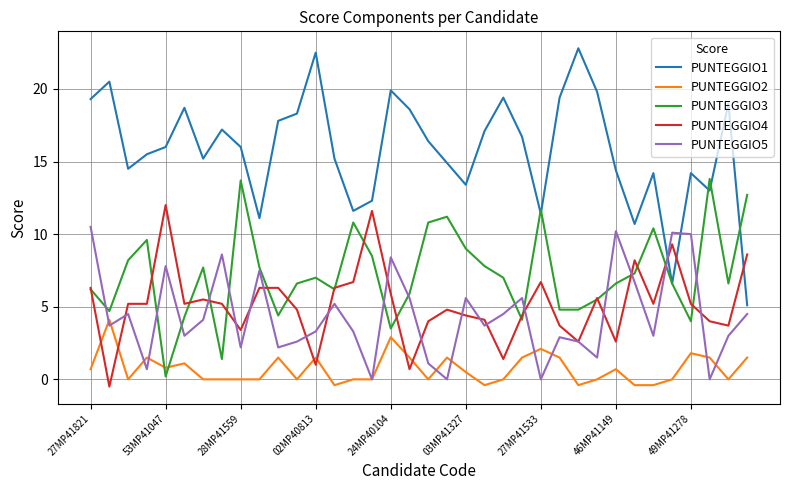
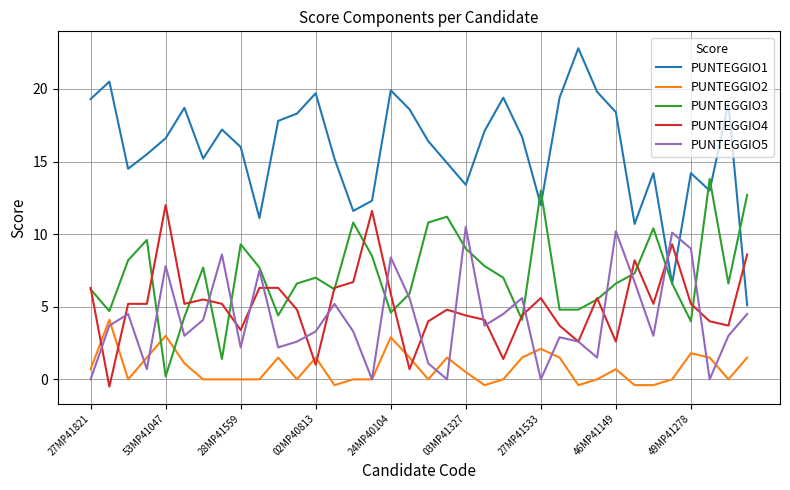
PUNTEGGIO5, 27MP41821: 10.5 -> 0.0
PUNTEGGIO1, 53MP41047: 16.0 -> 16.6
PUNTEGGIO2, 53MP41047: 0.8 -> 3.0
PUNTEGGIO3, 28MP41559: 13.7 -> 9.3
PUNTEGGIO1, 02MP40813: 22.5 -> 19.7
PUNTEGGIO3, 24MP40104: 3.5 -> 4.6
PUNTEGGIO5, 03MP41327: 5.6 -> 10.5
PUNTEGGIO1, 27MP41533: 11.4 -> 12.0
PUNTEGGIO3, 27MP41533: 11.7 -> 13.0
PUNTEGGIO4, 27MP41533: 6.7 -> 5.6
PUNTEGGIO1, 46MP41149: 14.4 -> 18.4
PUNTEGGIO5, 49MP41278: 10 -> 9
